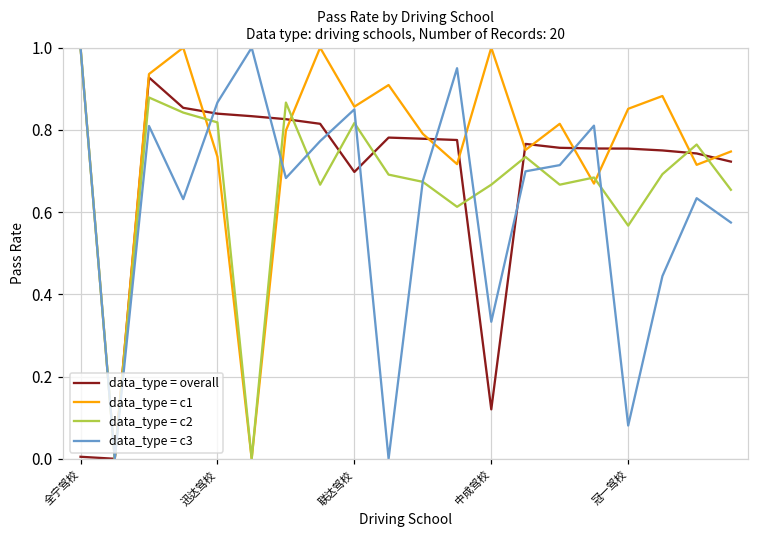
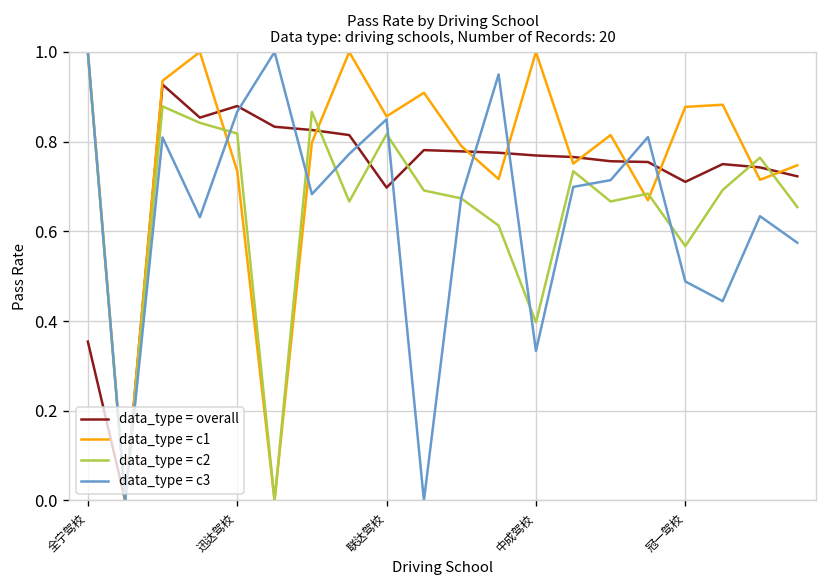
data_type = overall, 全宁驾校: 0.00 -> 0.35
data_type = overall, 迅达驾校: 0.84 -> 0.88
data_type = overall, 中成驾校: 0.12 -> 0.77
data_type = c2, 中成驾校: 0.67 -> 0.40
data_type = overall, 冠一驾校: 0.75 -> 0.71
data_type = c1, 冠一驾校: 0.85 -> 0.88
data_type = c3, 冠一驾校: 0.08 -> 0.49
